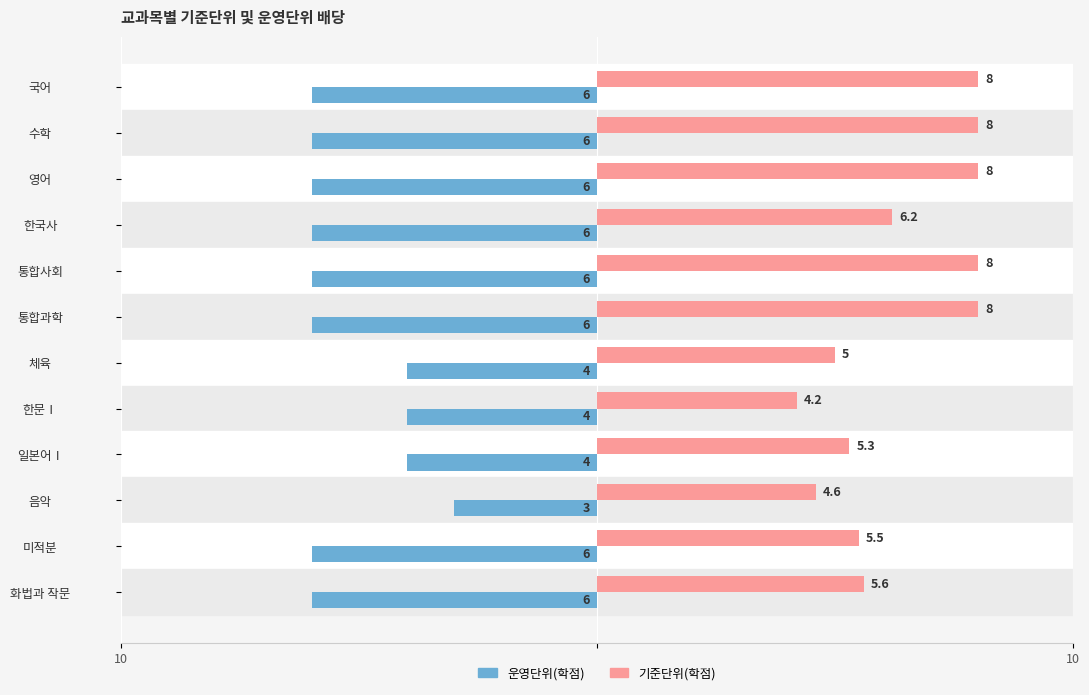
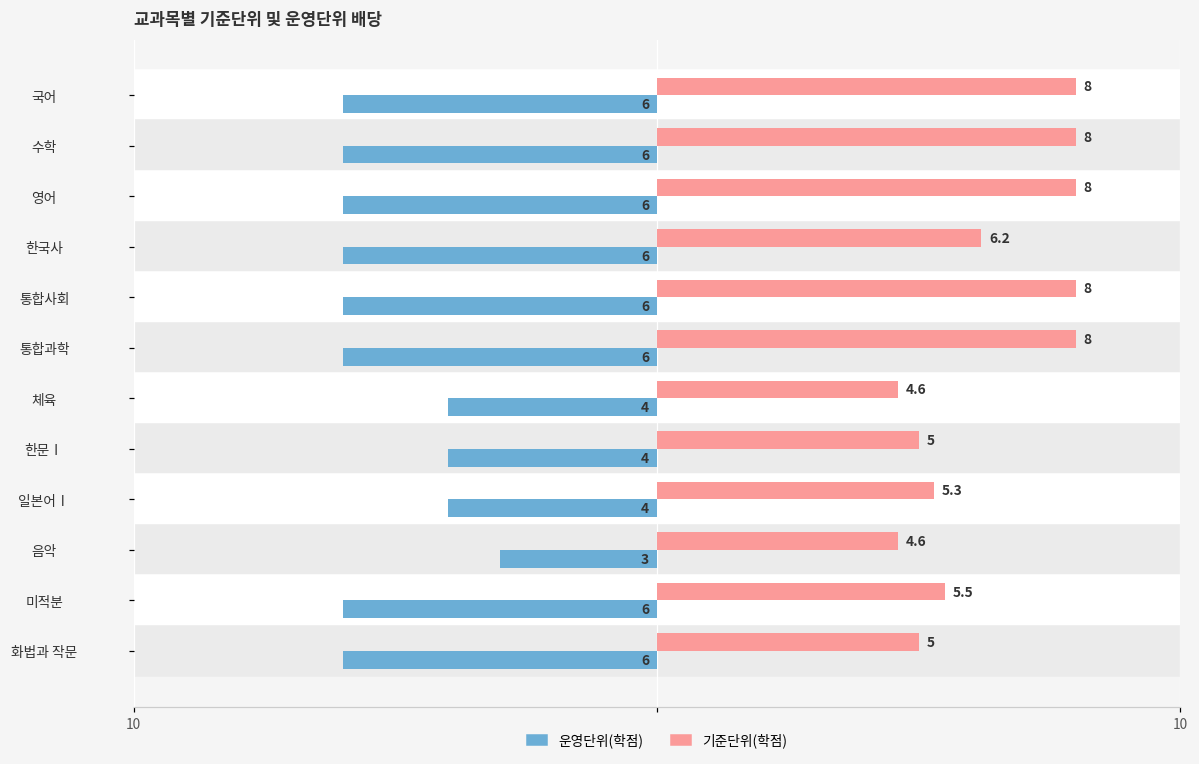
기준단위(학점), 체육: 5 -> 4.6
기준단위(학점), 한문Ⅰ: 4.2 -> 5
기준단위(학점), 화법과 작문: 5.6 -> 5
